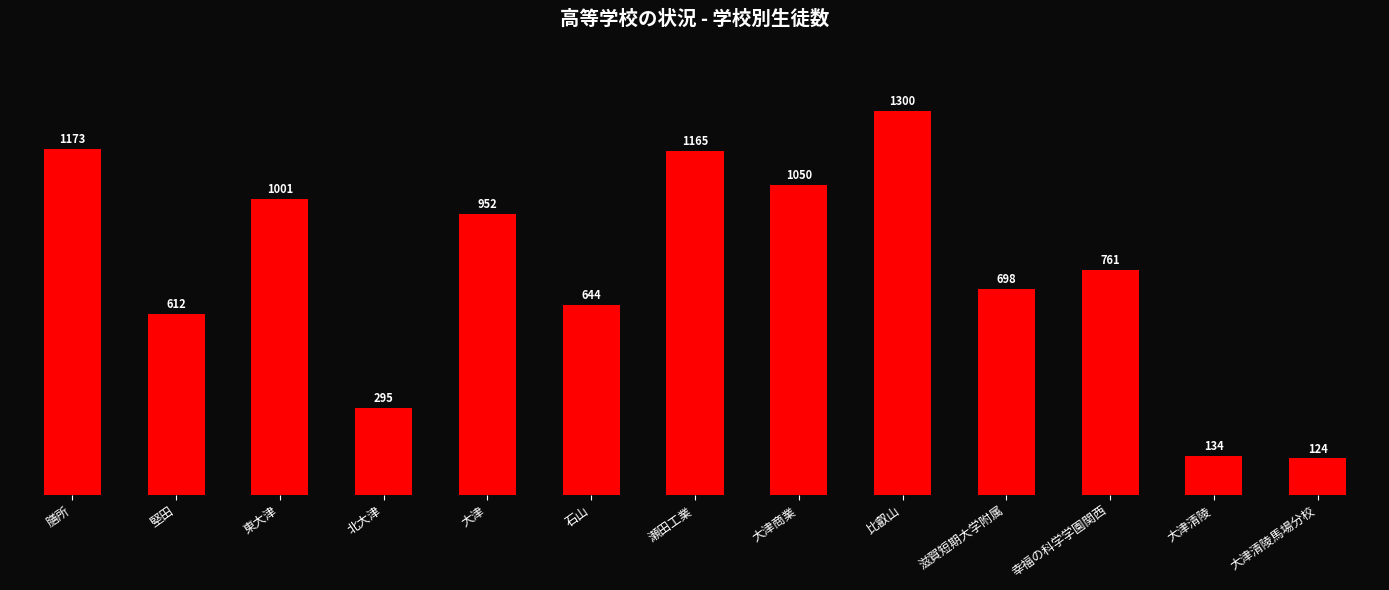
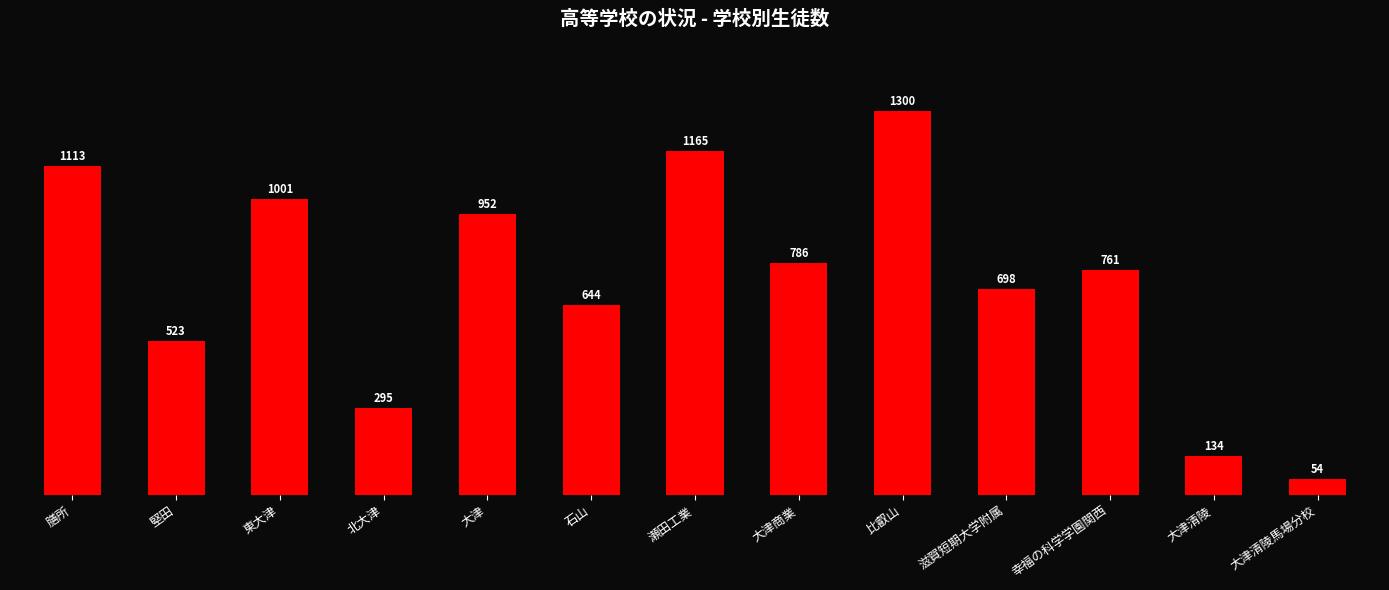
膳所: 1173 -> 1113
堅田: 612 -> 523
大津商業: 1050 -> 786
大津清陵馬場分校: 124 -> 54
